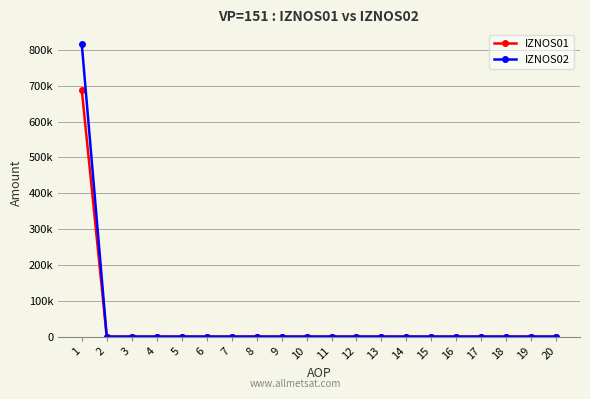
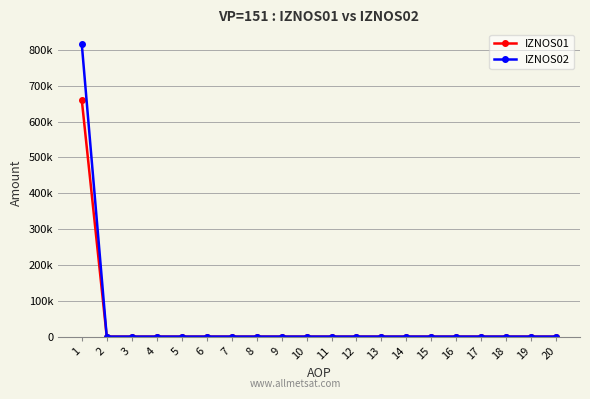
IZNOS01, 1: 690000 -> 660000
